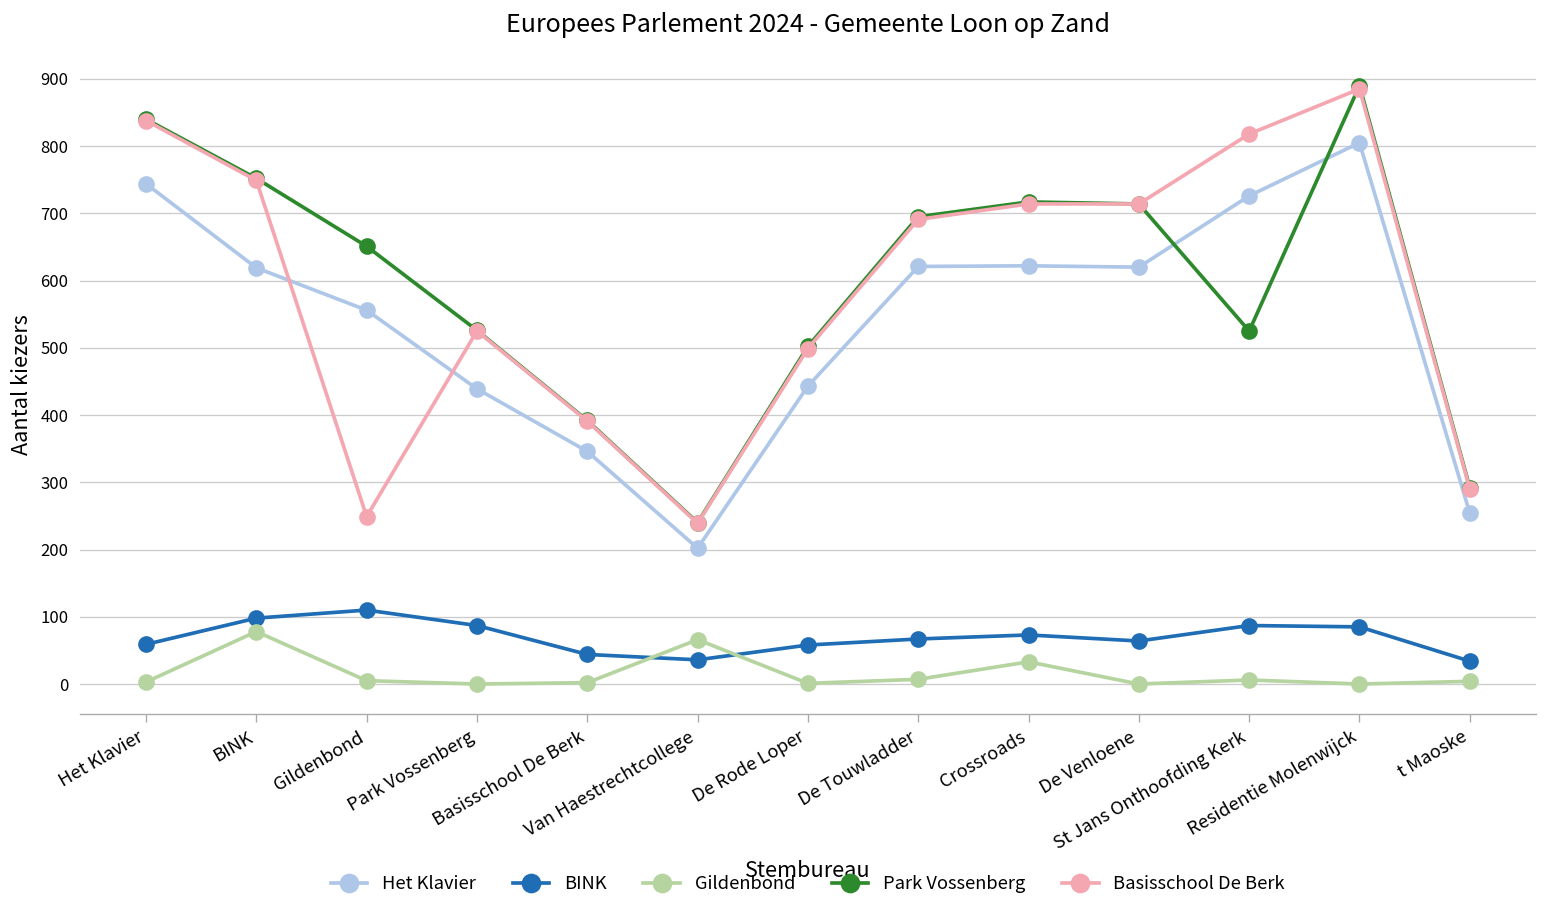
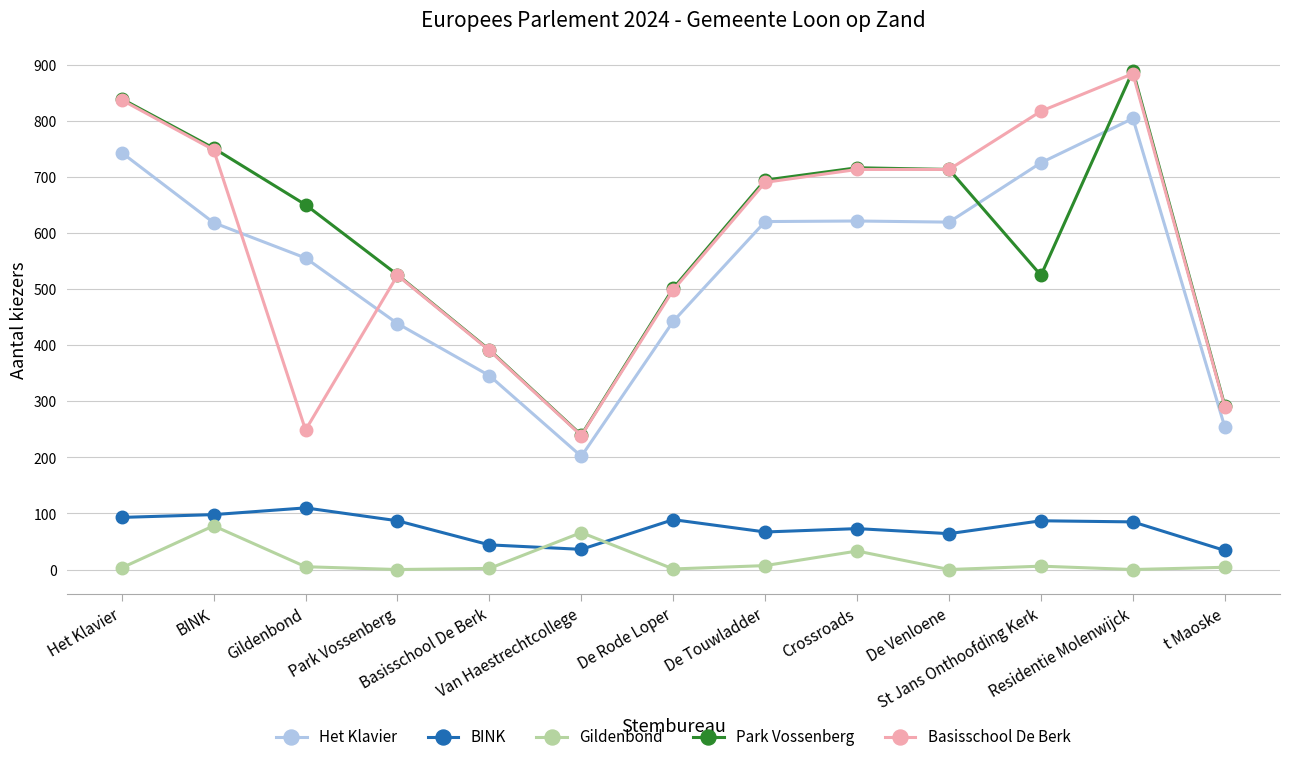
BINK, Het Klavier: 60 -> 90
BINK, De Rode Loper: 60 -> 90
